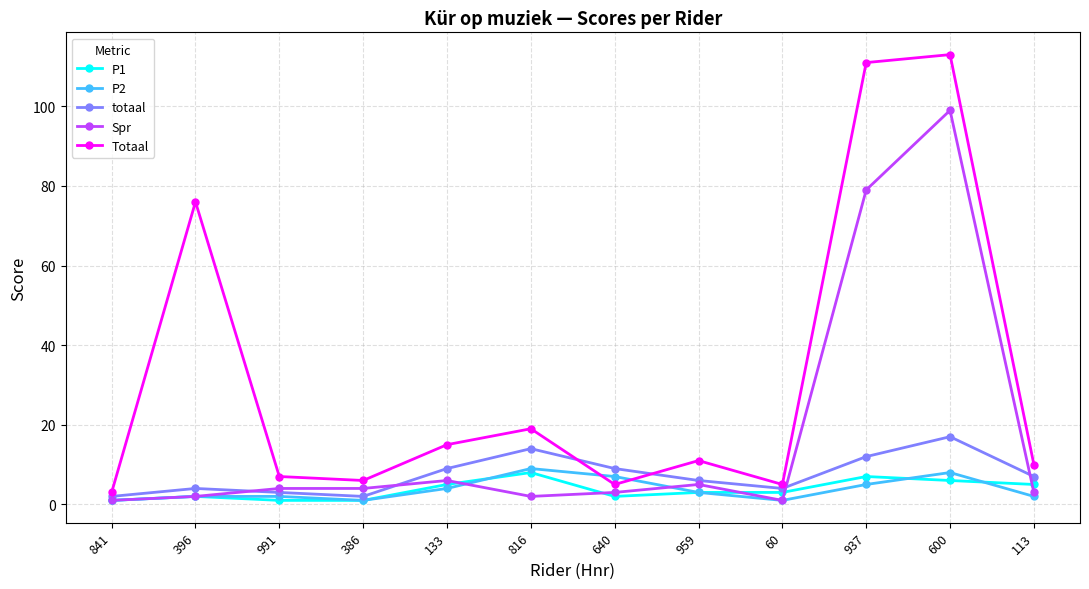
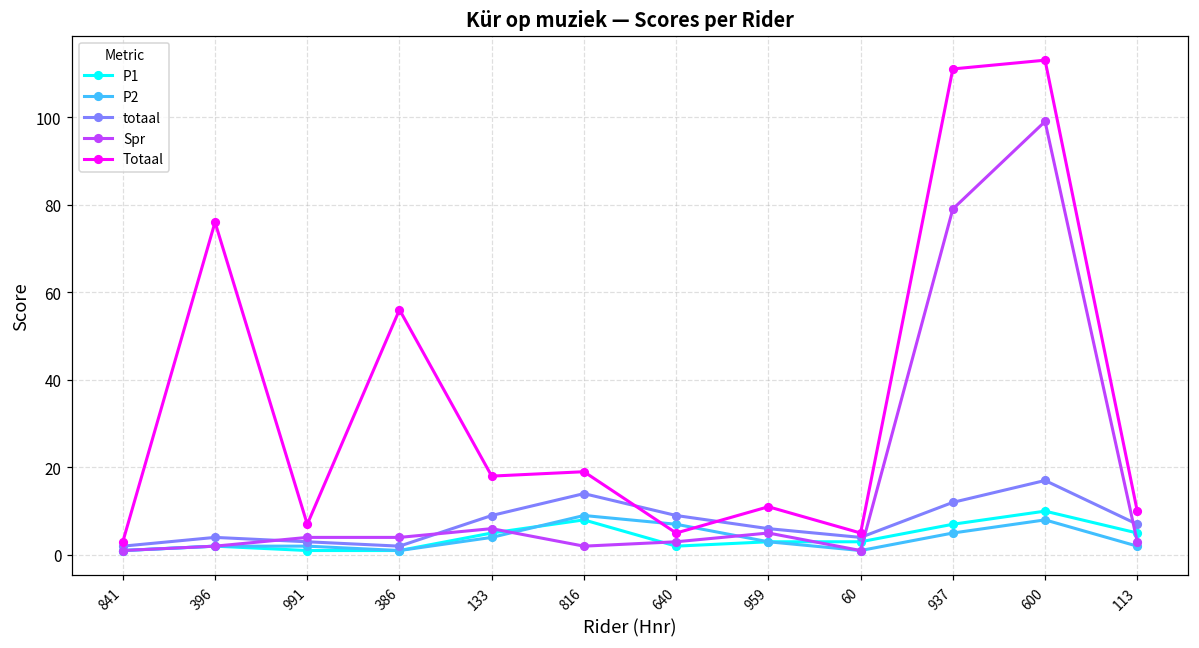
Totaal, 386: 6 -> 56
Totaal, 133: 15 -> 18
P1, 600: 6 -> 10
